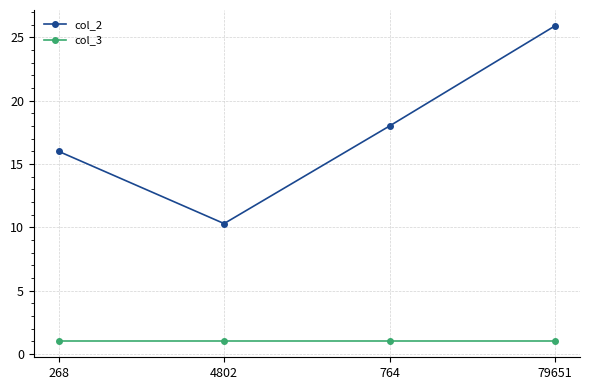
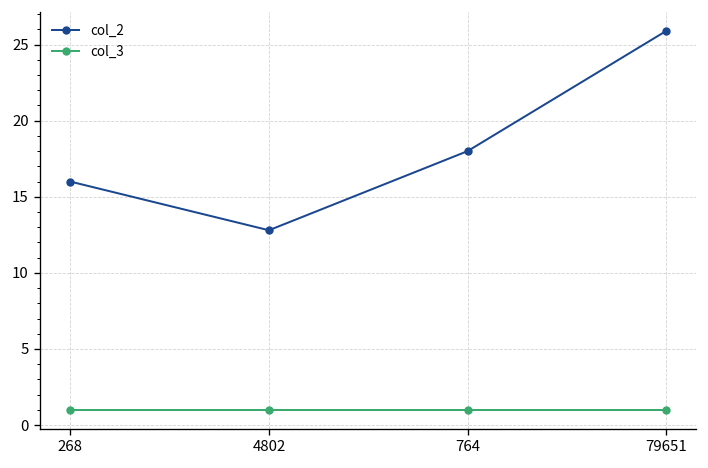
col_2, 4802: 10.3 -> 12.8
